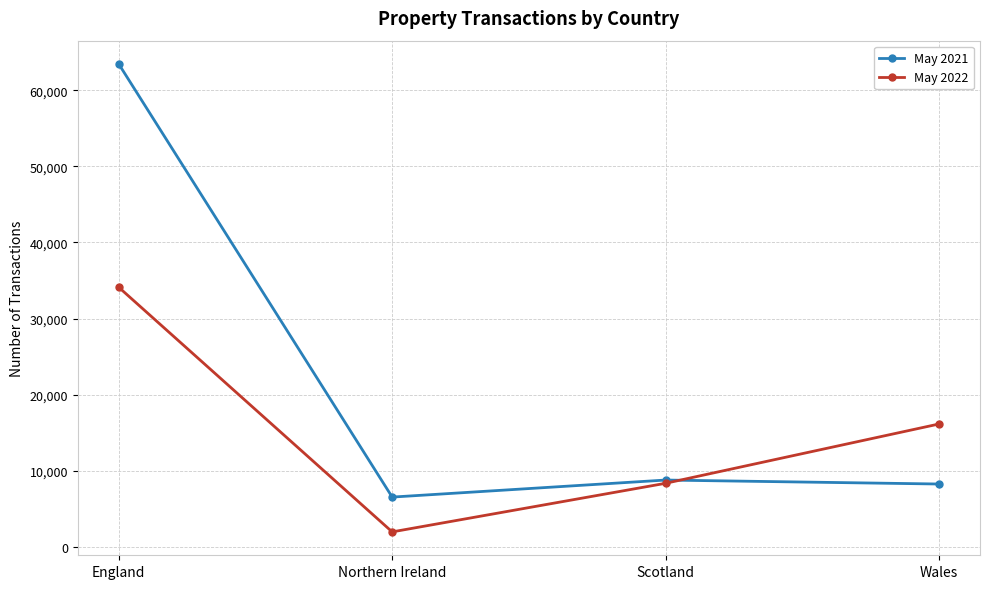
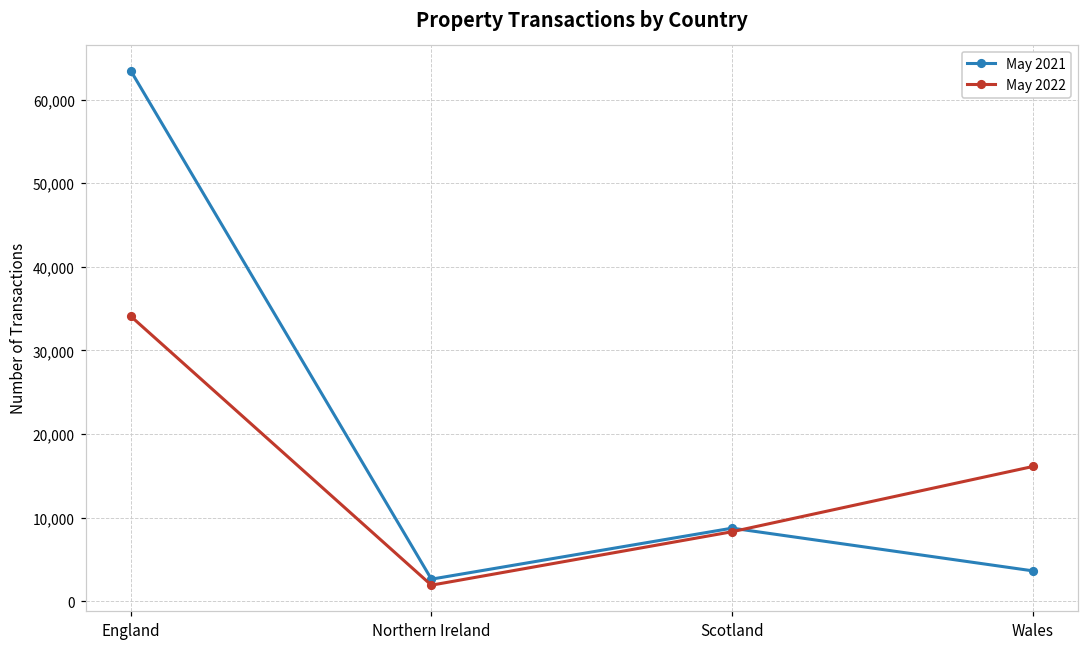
May 2021, Northern Ireland: 7,000 -> 3,000
May 2021, Wales: 8,000 -> 4,000
